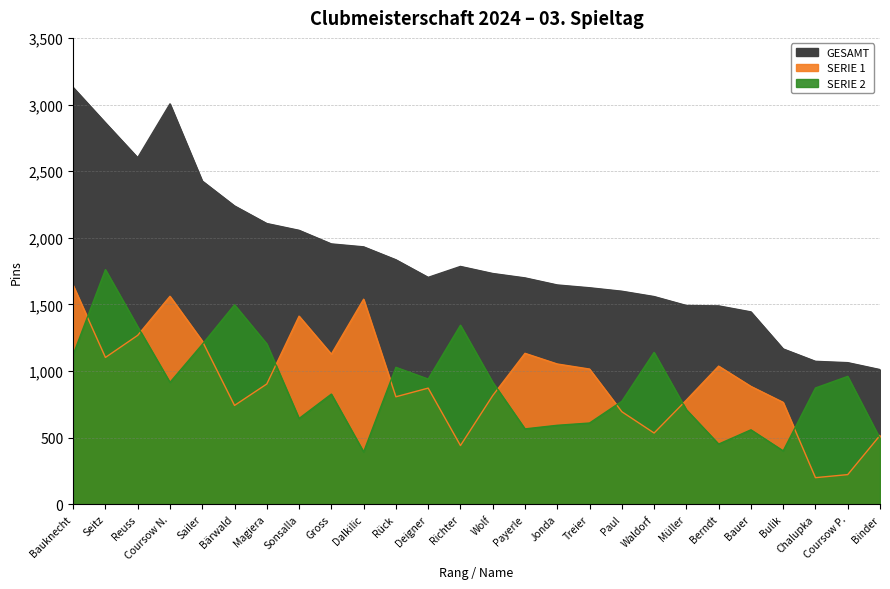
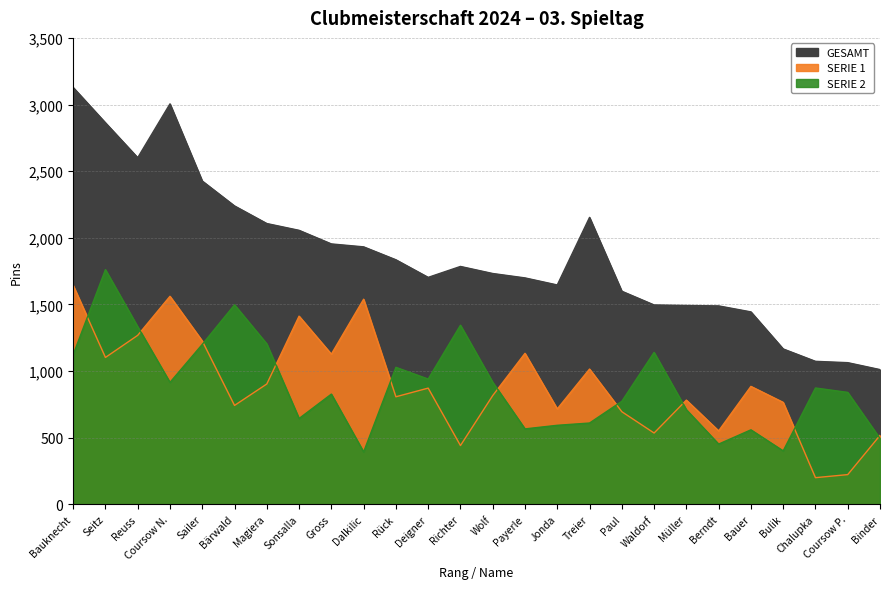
SERIE 1, Jonda: 1,050 -> 720
GESAMT, Treier: 1,630 -> 2,150
GESAMT, Waldorf: 1,560 -> 1,500
SERIE 1, Berndt: 1,040 -> 550
SERIE 2, Coursow P.: 960 -> 840
